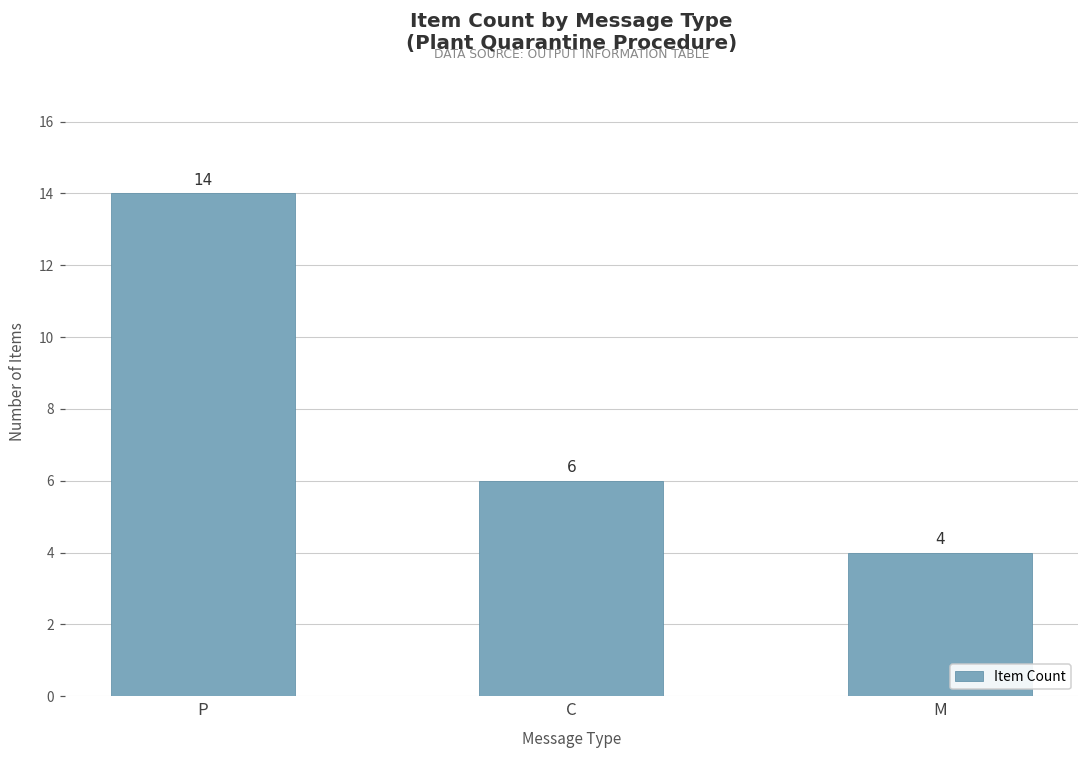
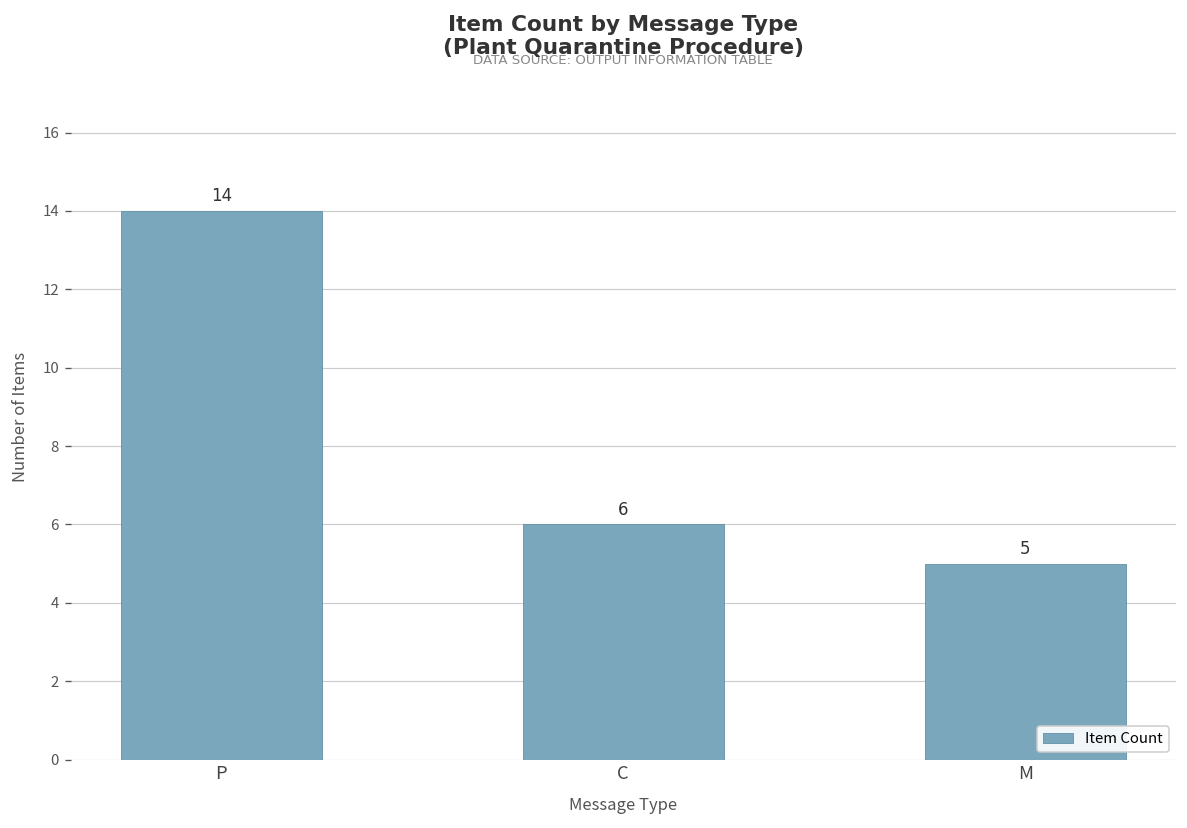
M: 4 -> 5
